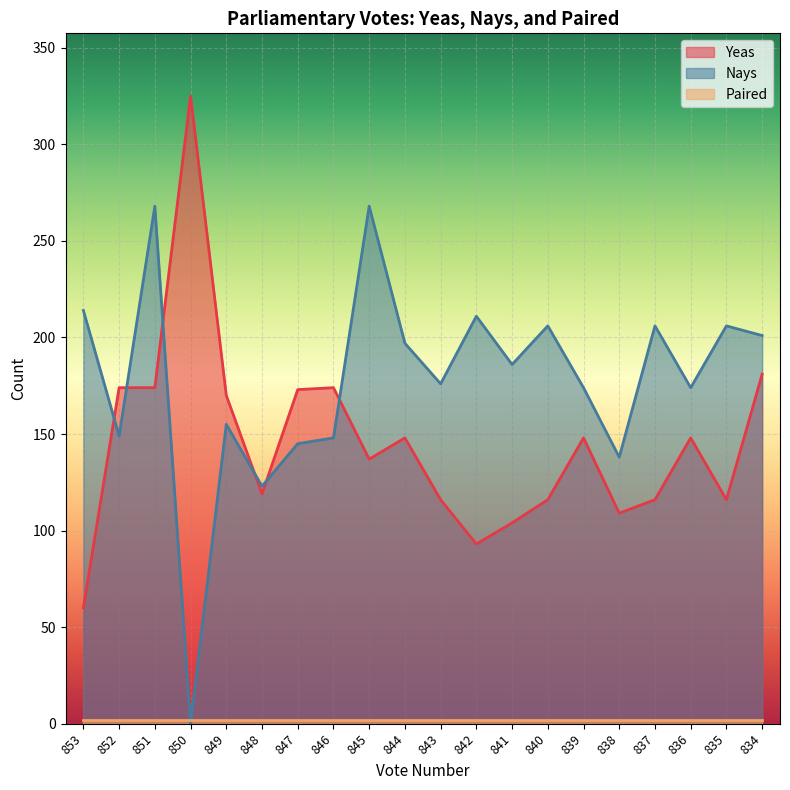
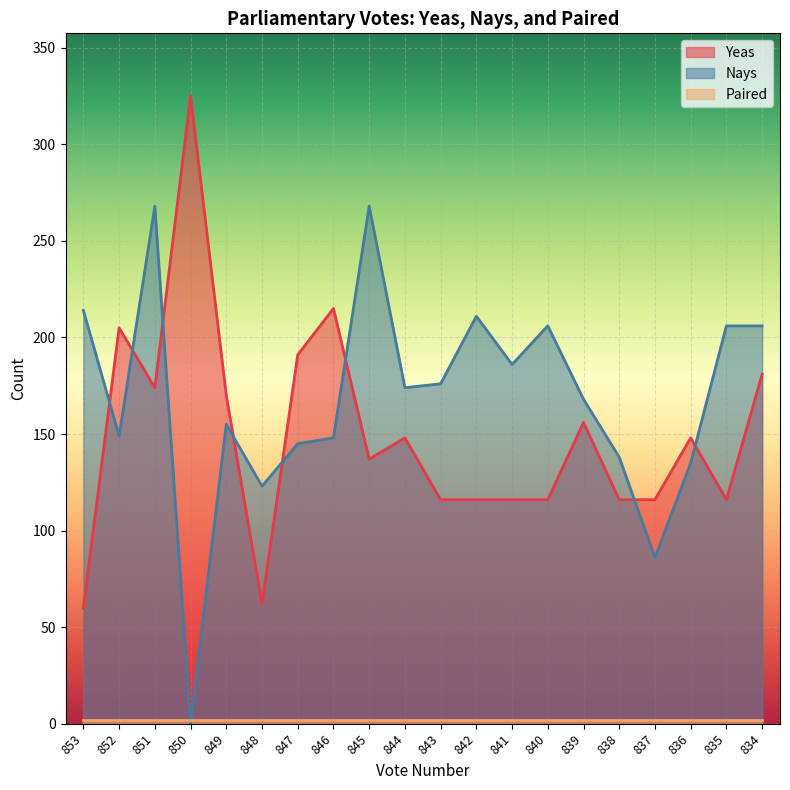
Yeas, 852: 174 -> 205
Yeas, 848: 119 -> 62
Yeas, 847: 173 -> 191
Yeas, 846: 174 -> 215
Nays, 844: 197 -> 174
Yeas, 842: 93 -> 116
Yeas, 841: 104 -> 116
Yeas, 839: 148 -> 156
Nays, 839: 174 -> 168
Yeas, 838: 109 -> 116
Nays, 837: 206 -> 86
Nays, 836: 174 -> 135
Nays, 834: 201 -> 206
